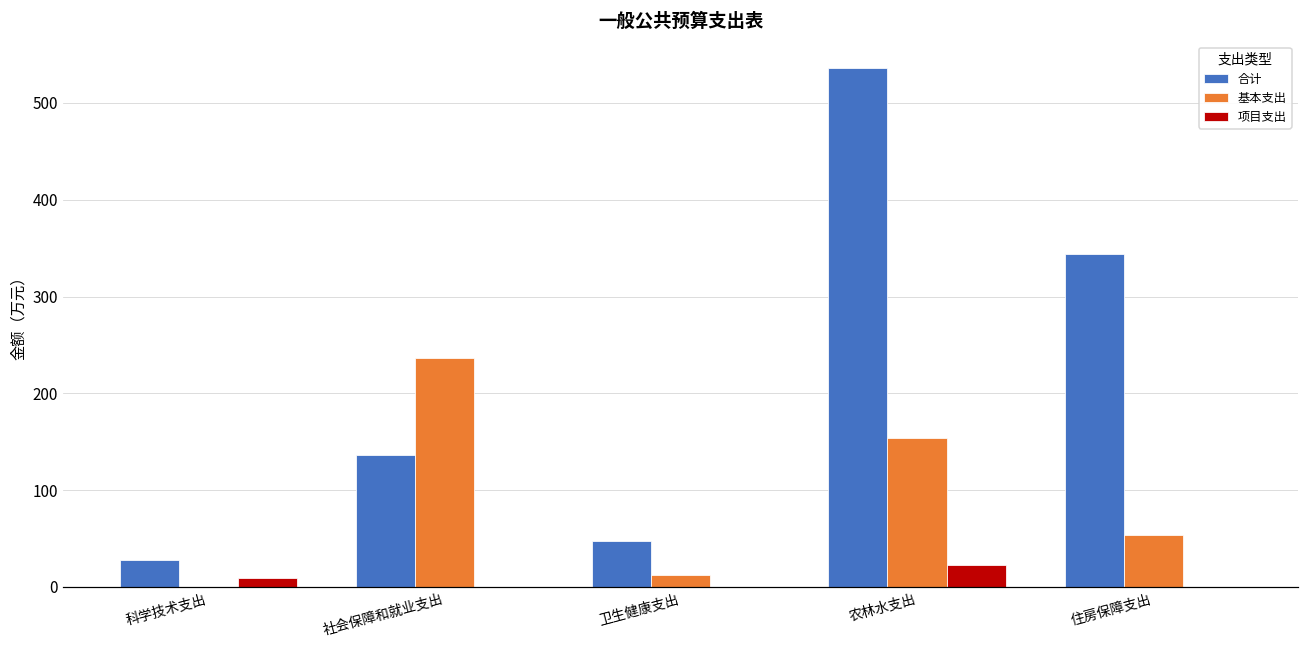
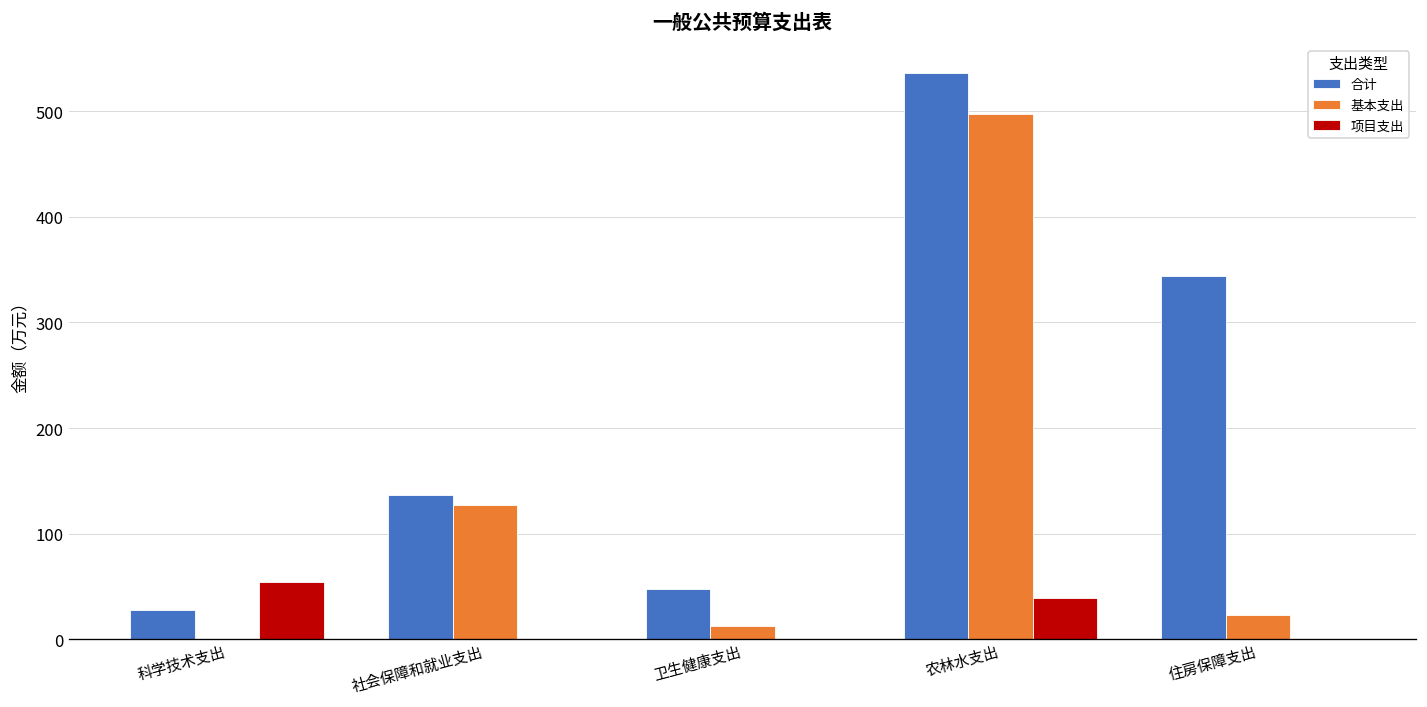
项目支出, 科学技术支出: 10 -> 50
基本支出, 社会保障和就业支出: 240 -> 130
基本支出, 农林水支出: 150 -> 500
项目支出, 农林水支出: 20 -> 40
基本支出, 住房保障支出: 50 -> 20
